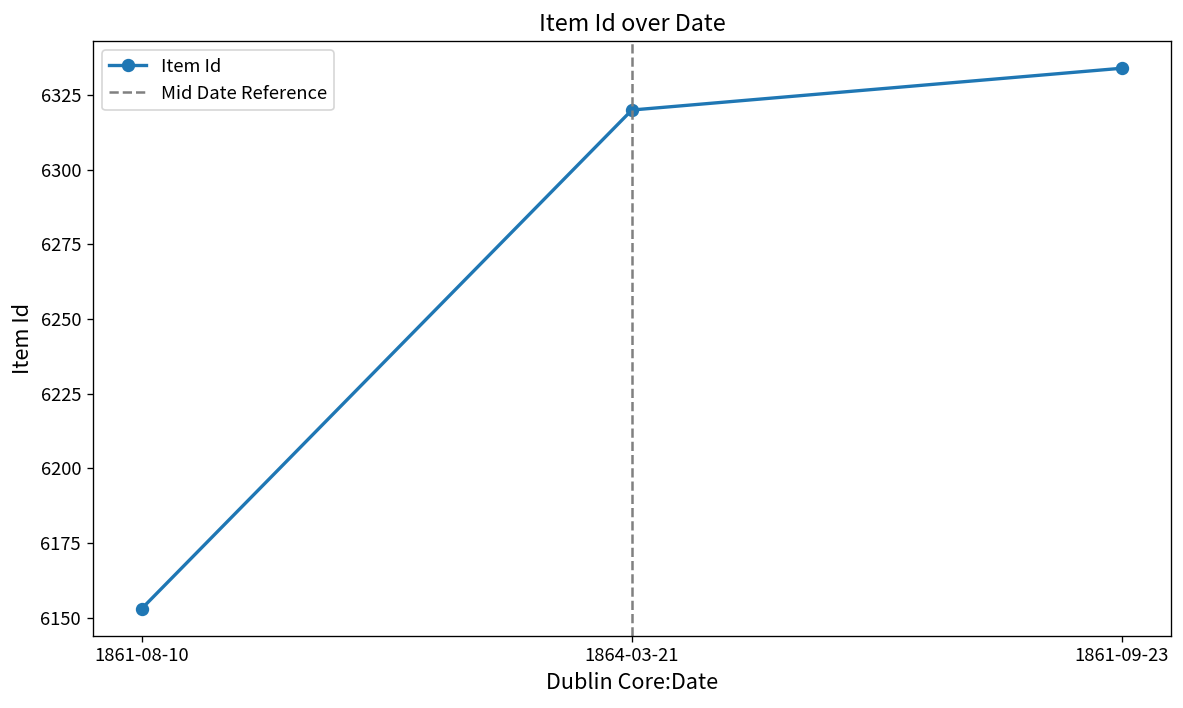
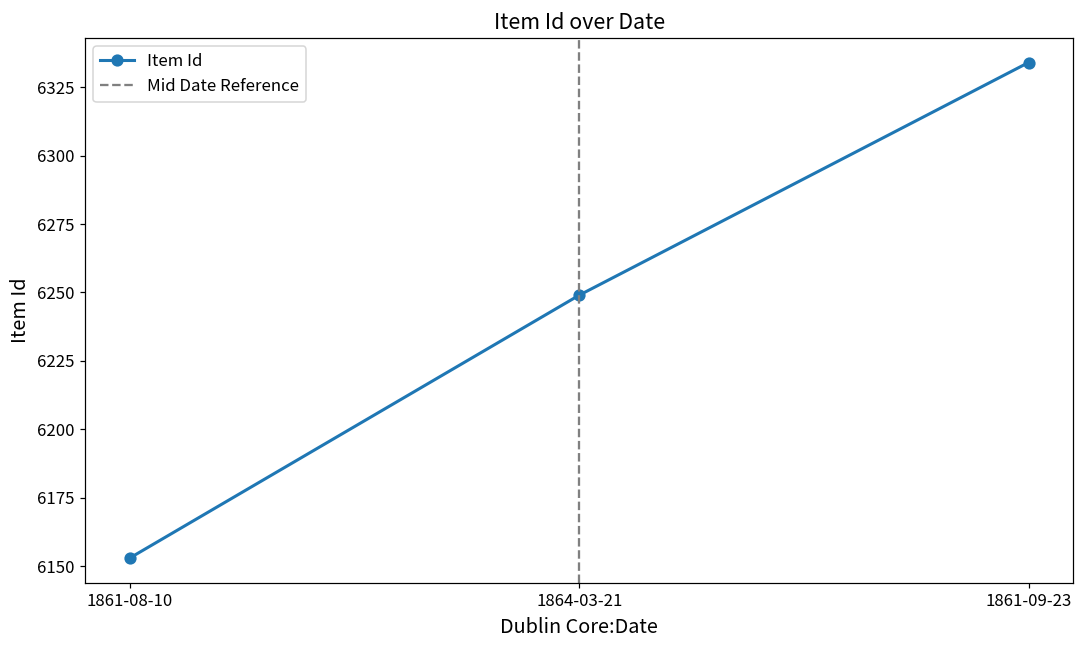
1864-03-21: 6320 -> 6249
